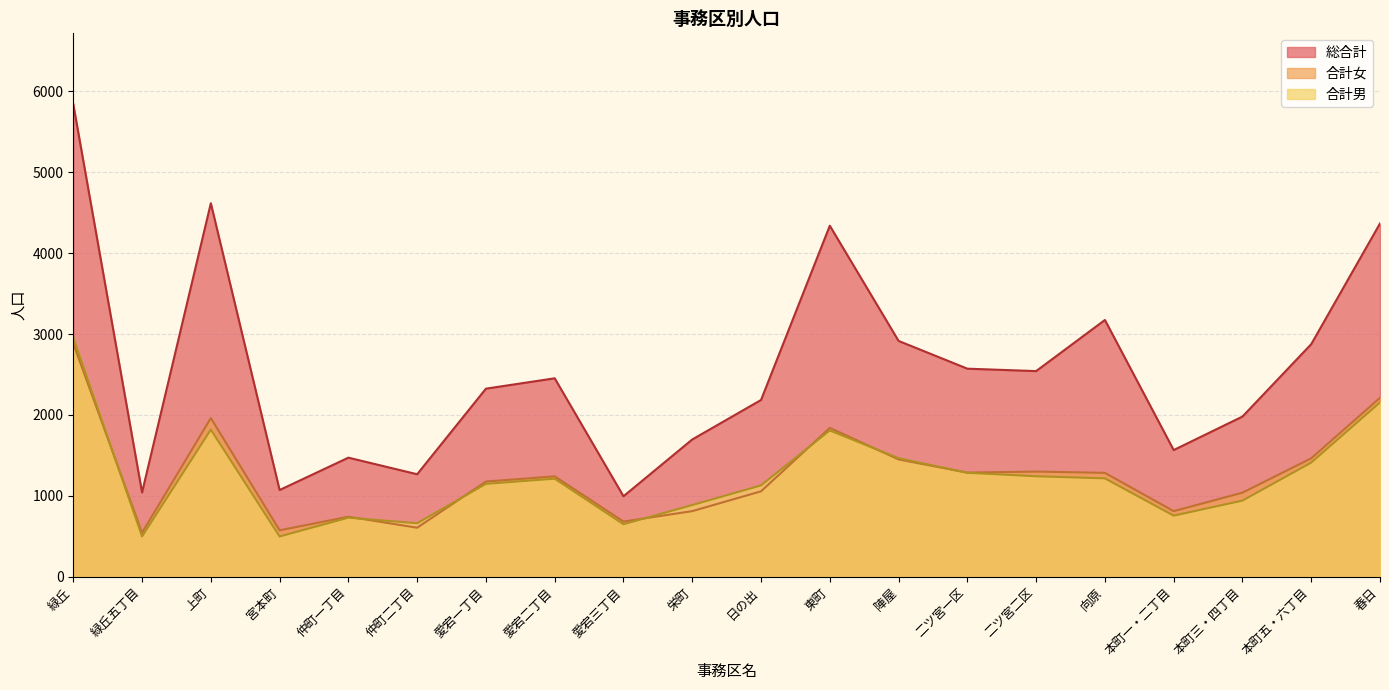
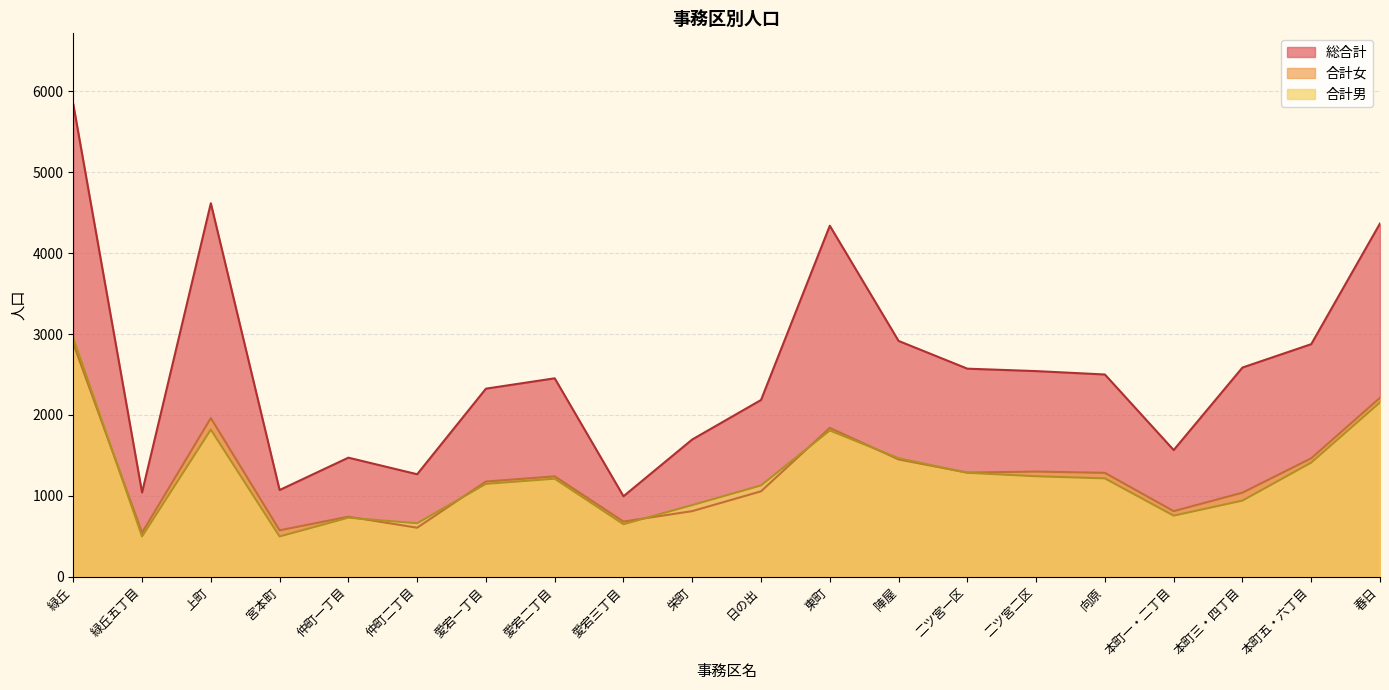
総合計, 向原: 3200 -> 2500
総合計, 本町三・四丁目: 2000 -> 2600
